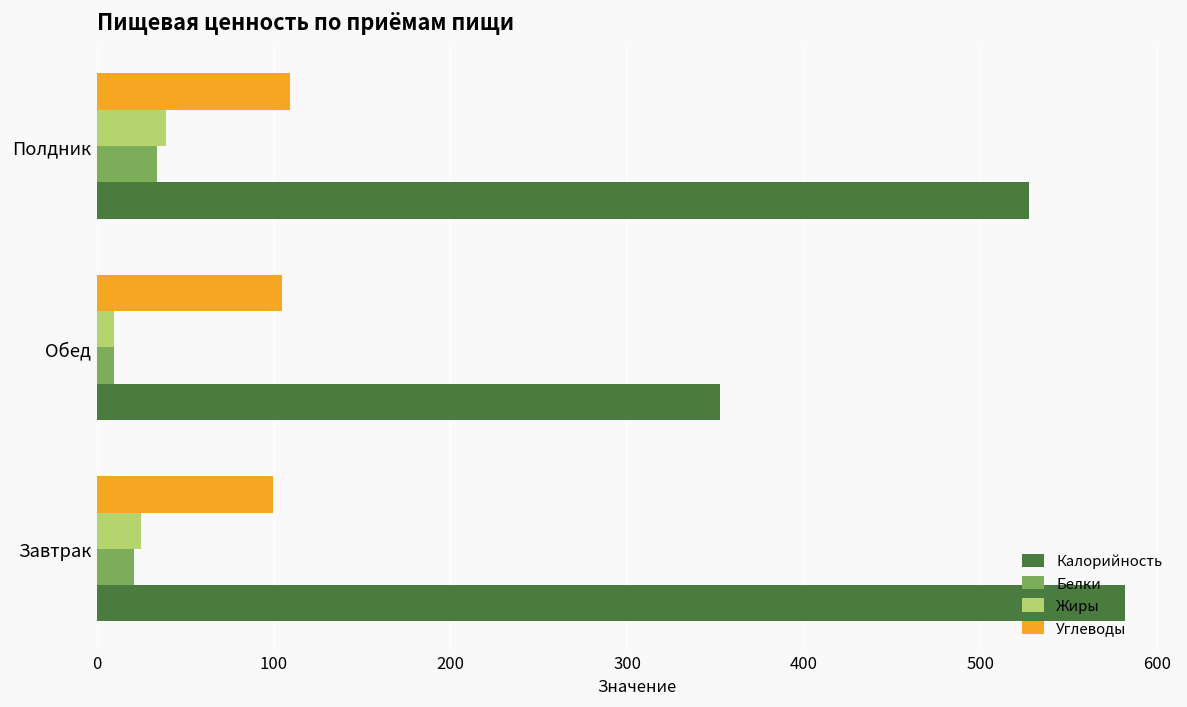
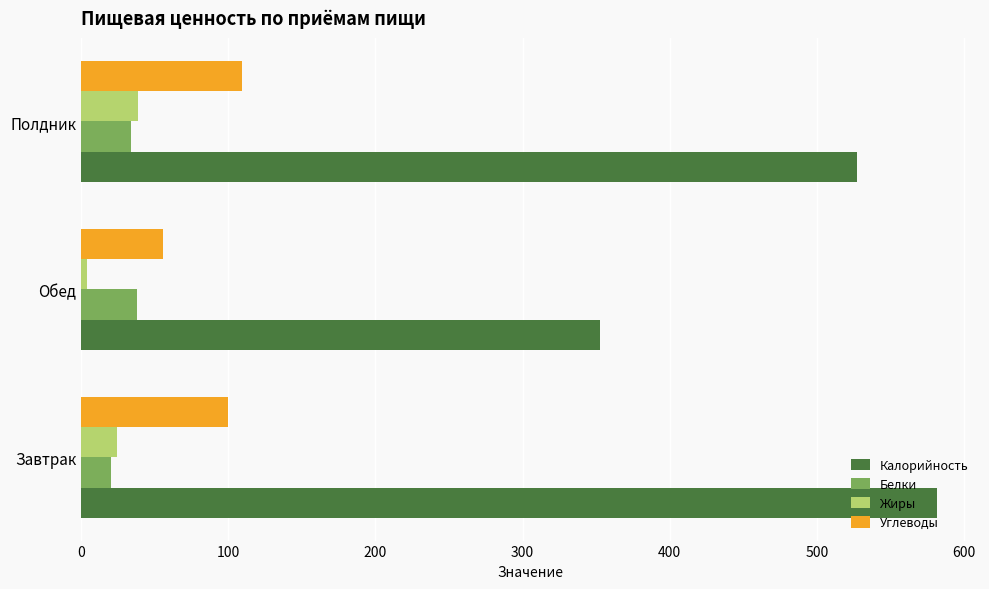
Углеводы, Обед: 105 -> 56
Жиры, Обед: 10 -> 4
Белки, Обед: 10 -> 38
